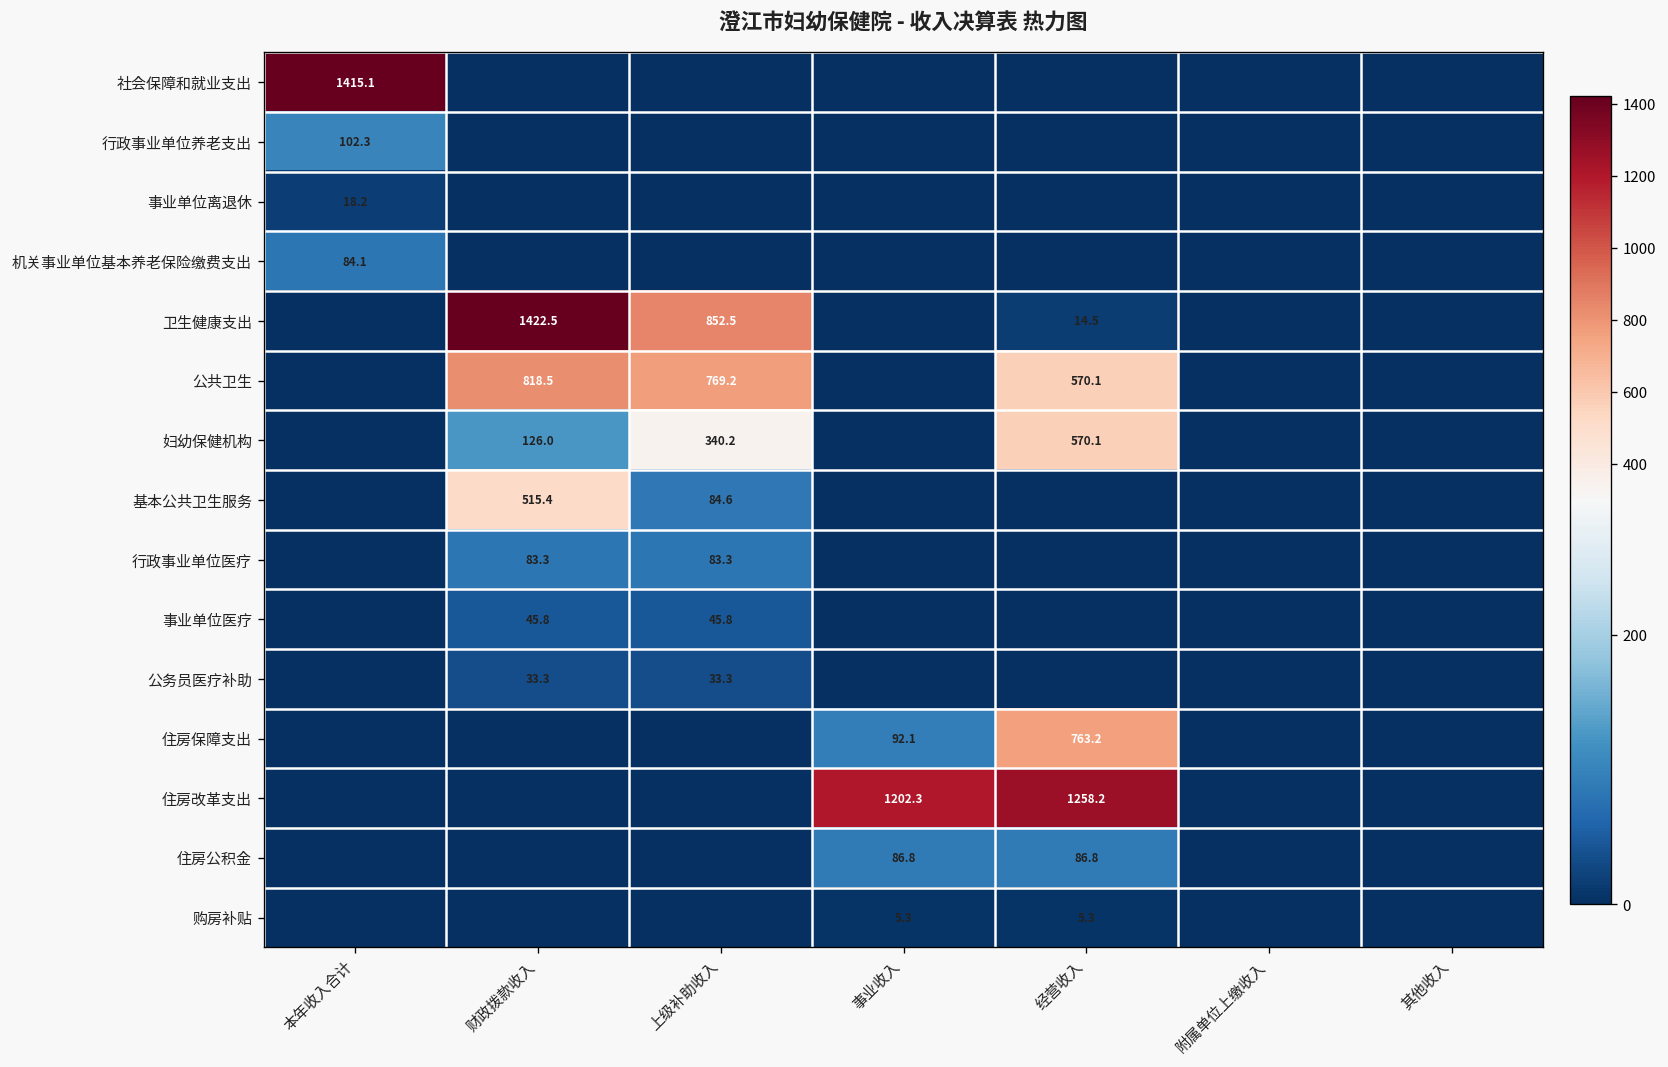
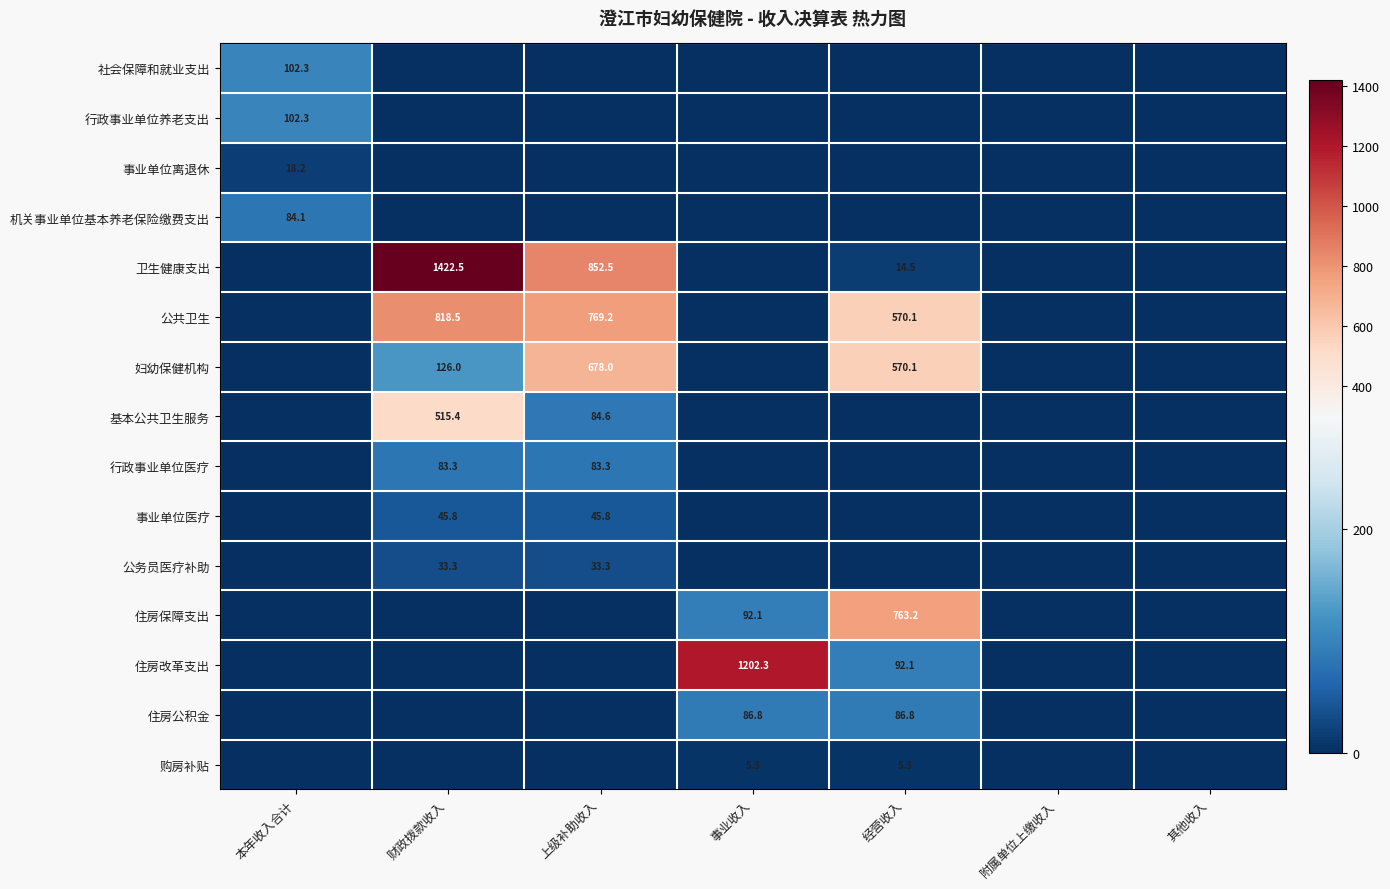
社会保障和就业支出, 本年收入合计: 1415.1 -> 102.3
妇幼保健机构, 上级补助收入: 340.2 -> 678.0
住房改革支出, 经营收入: 1258.2 -> 92.1
